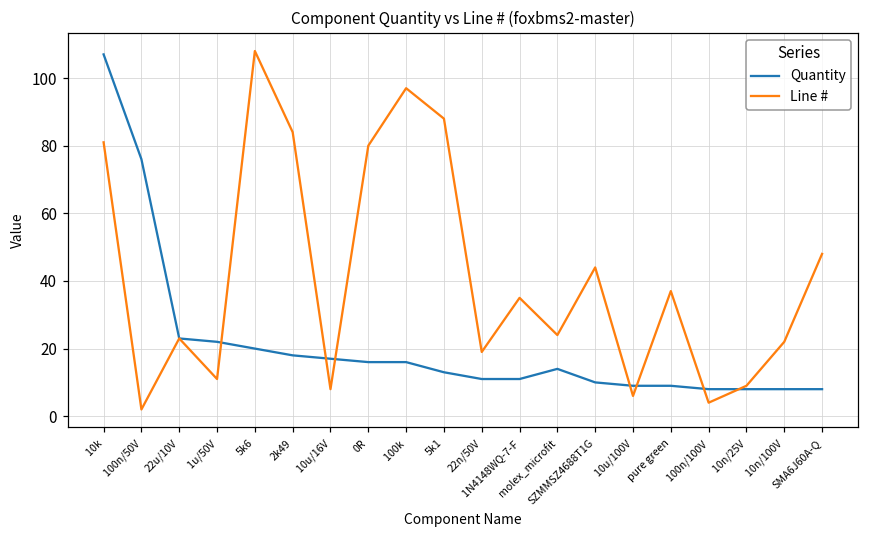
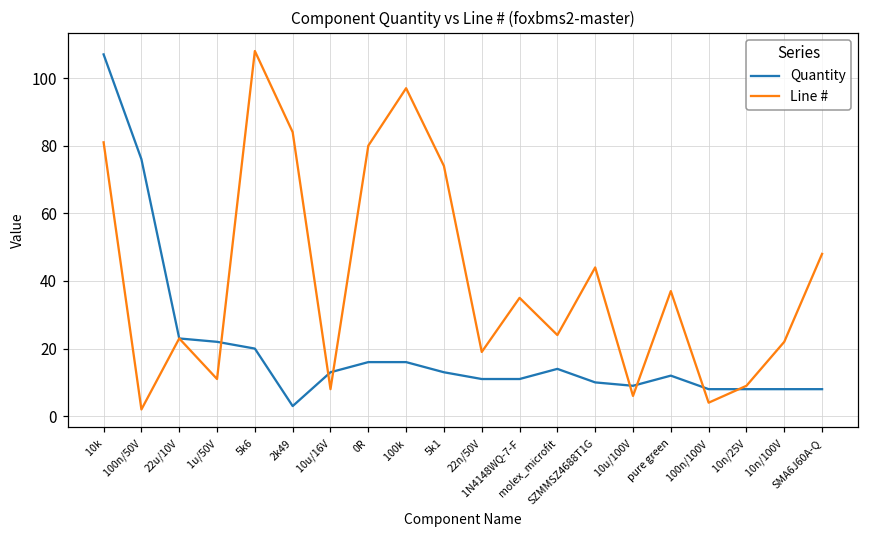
Quantity, 2k49: 18 -> 3
Quantity, 10u/16V: 17 -> 13
Line #, 5k1: 88 -> 74
Quantity, pure green: 9 -> 12
